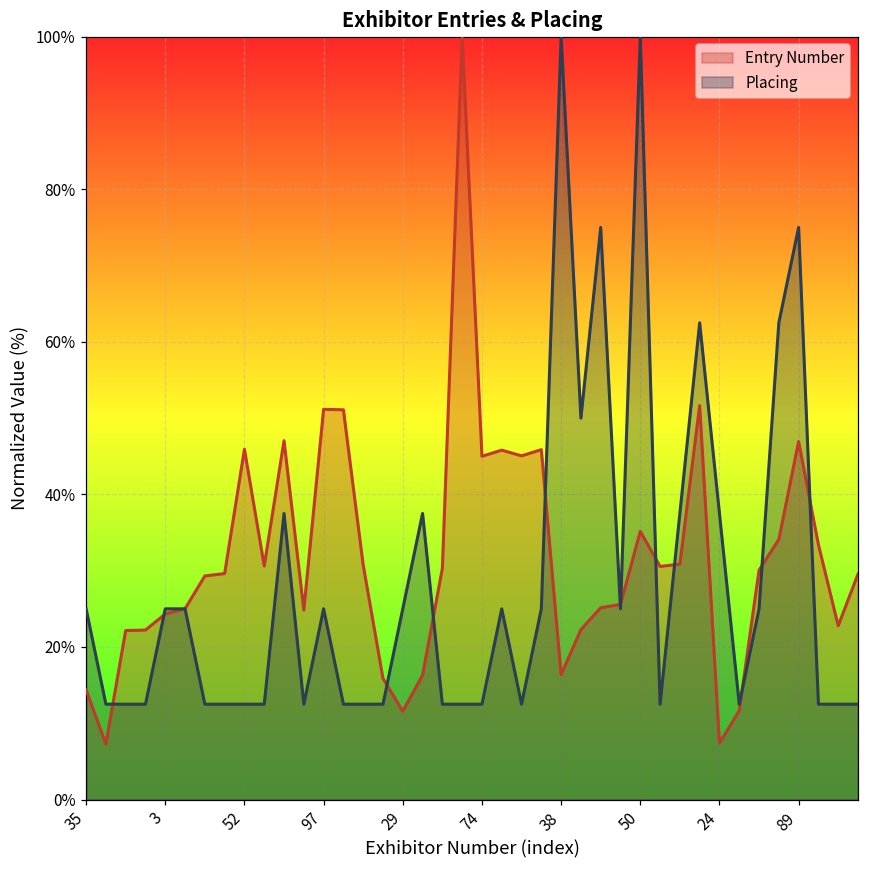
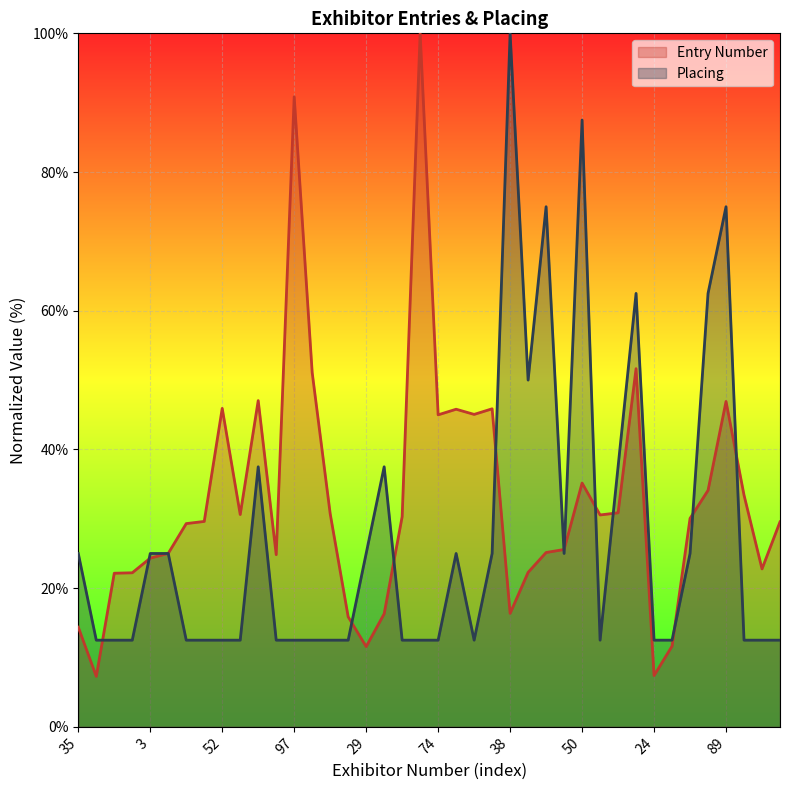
Entry Number, 97: 51% -> 91%
Placing, 97: 25% -> 13%
Placing, 50: 100% -> 88%
Placing, 24: 38% -> 13%
